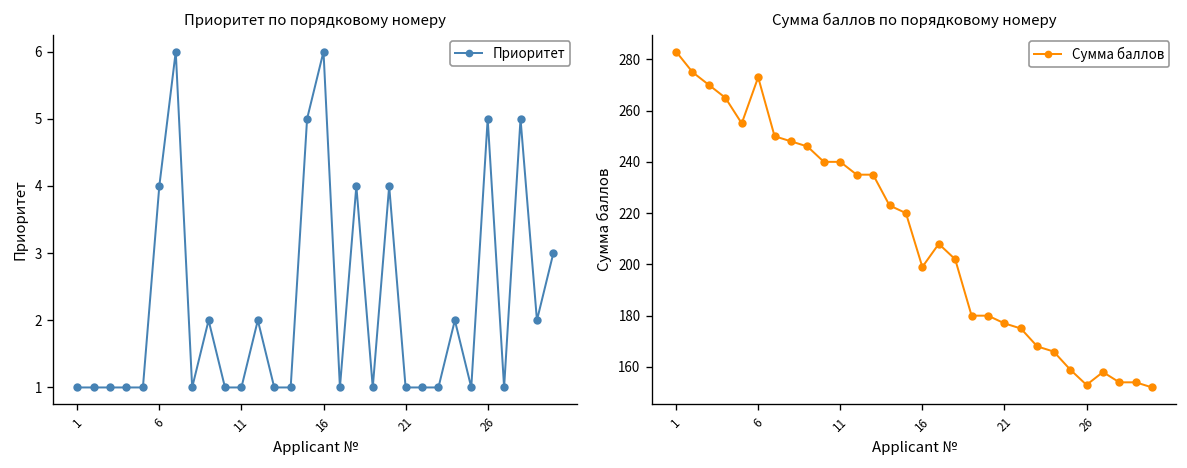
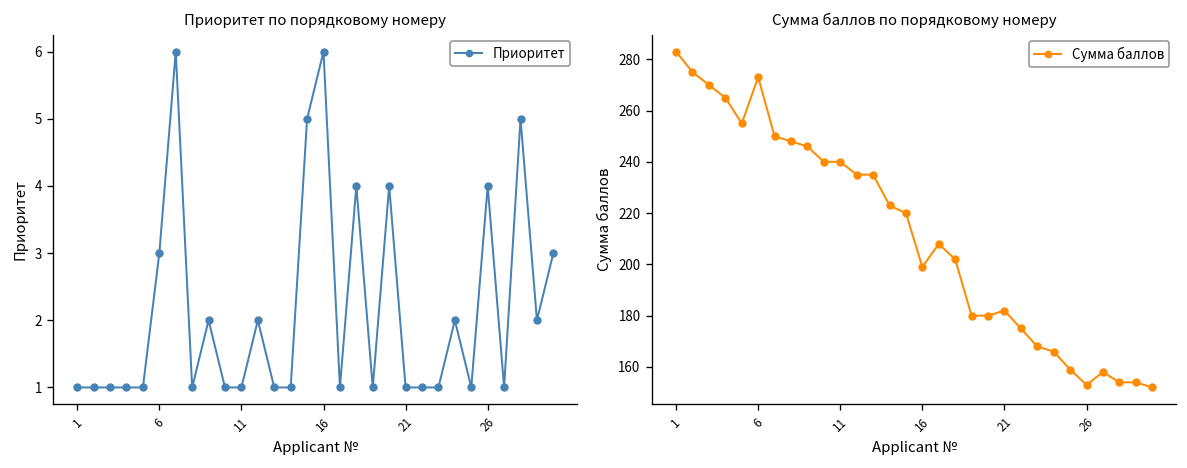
Приоритет по порядковому номеру, 6: 4 -> 3
Приоритет по порядковому номеру, 26: 5 -> 4
Сумма баллов по порядковому номеру, 21: 177 -> 182
